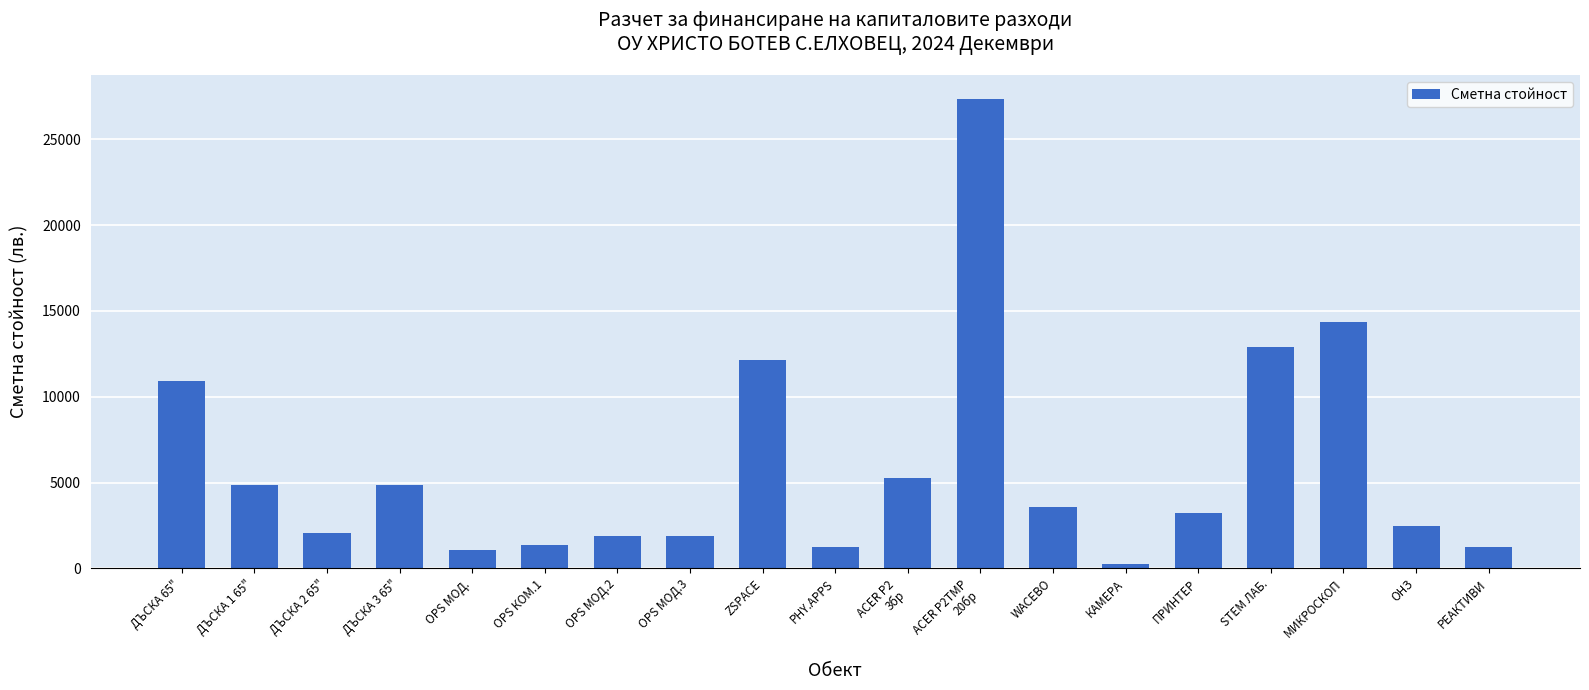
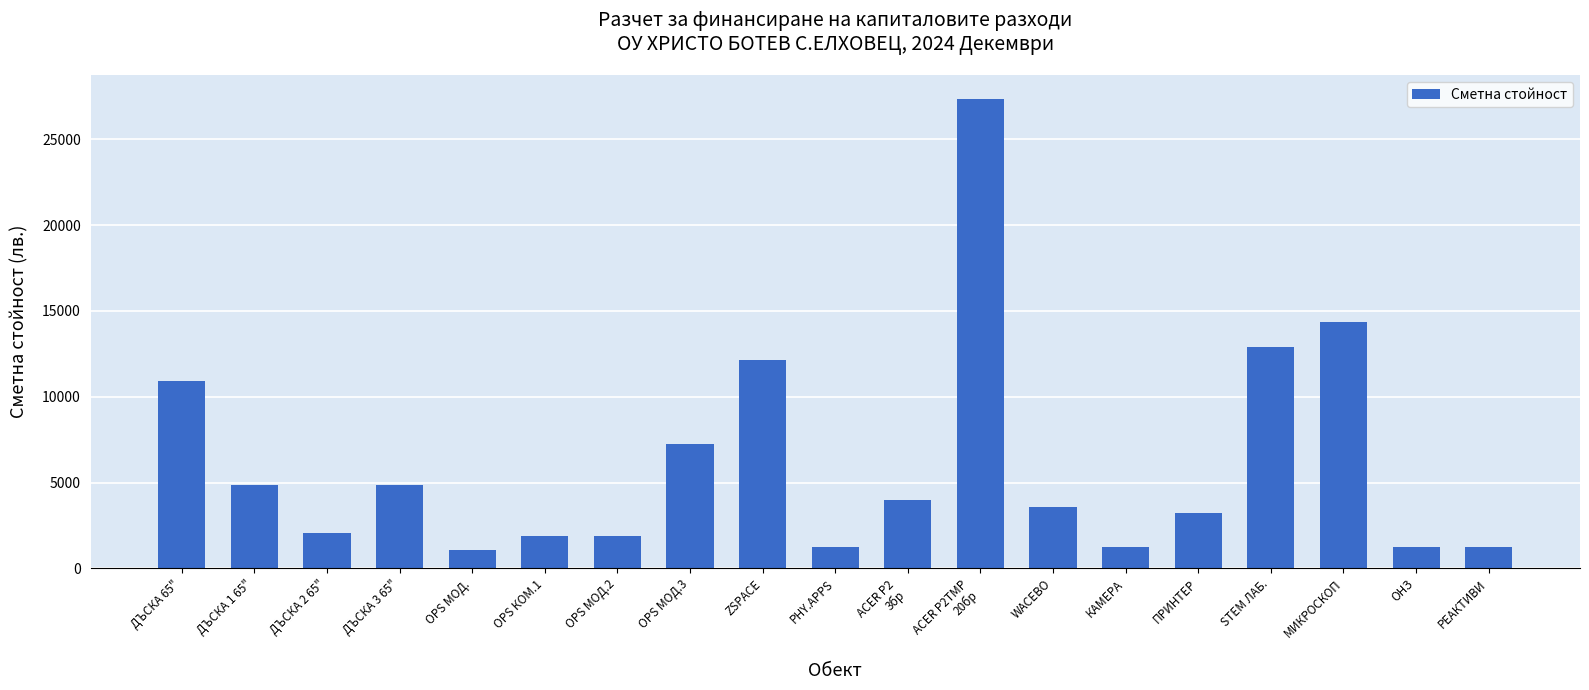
OPS КОМ.1: 1400 -> 1900
OPS МОД.3: 1900 -> 7300
ACER P2 3бр: 5300 -> 4000
КАМЕРА: 300 -> 1200
ОНЗ: 2500 -> 1200
